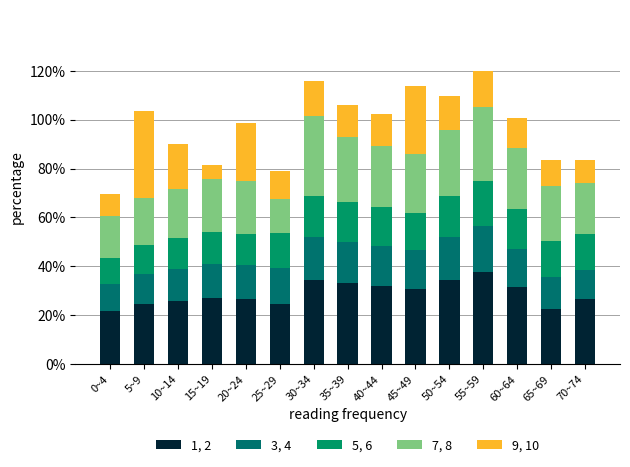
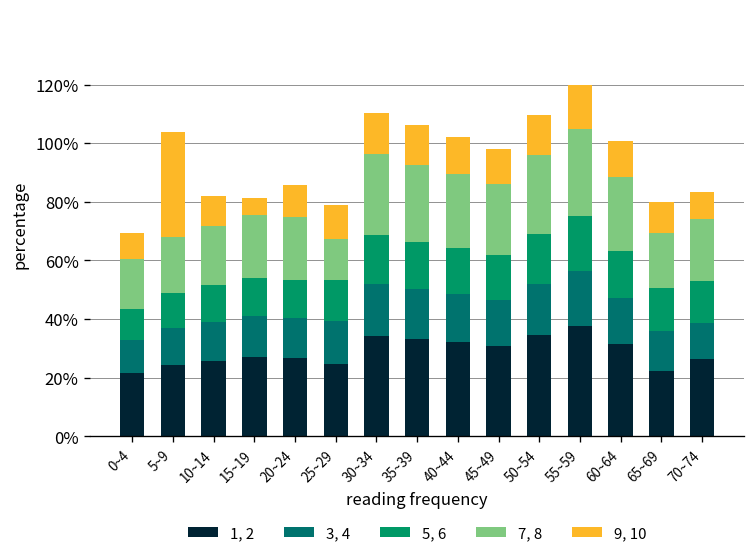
9, 10, 10~14: 18% -> 10%
9, 10, 20~24: 24% -> 11%
7, 8, 30~34: 33% -> 28%
9, 10, 45~49: 28% -> 12%
7, 8, 65~69: 22% -> 19%
